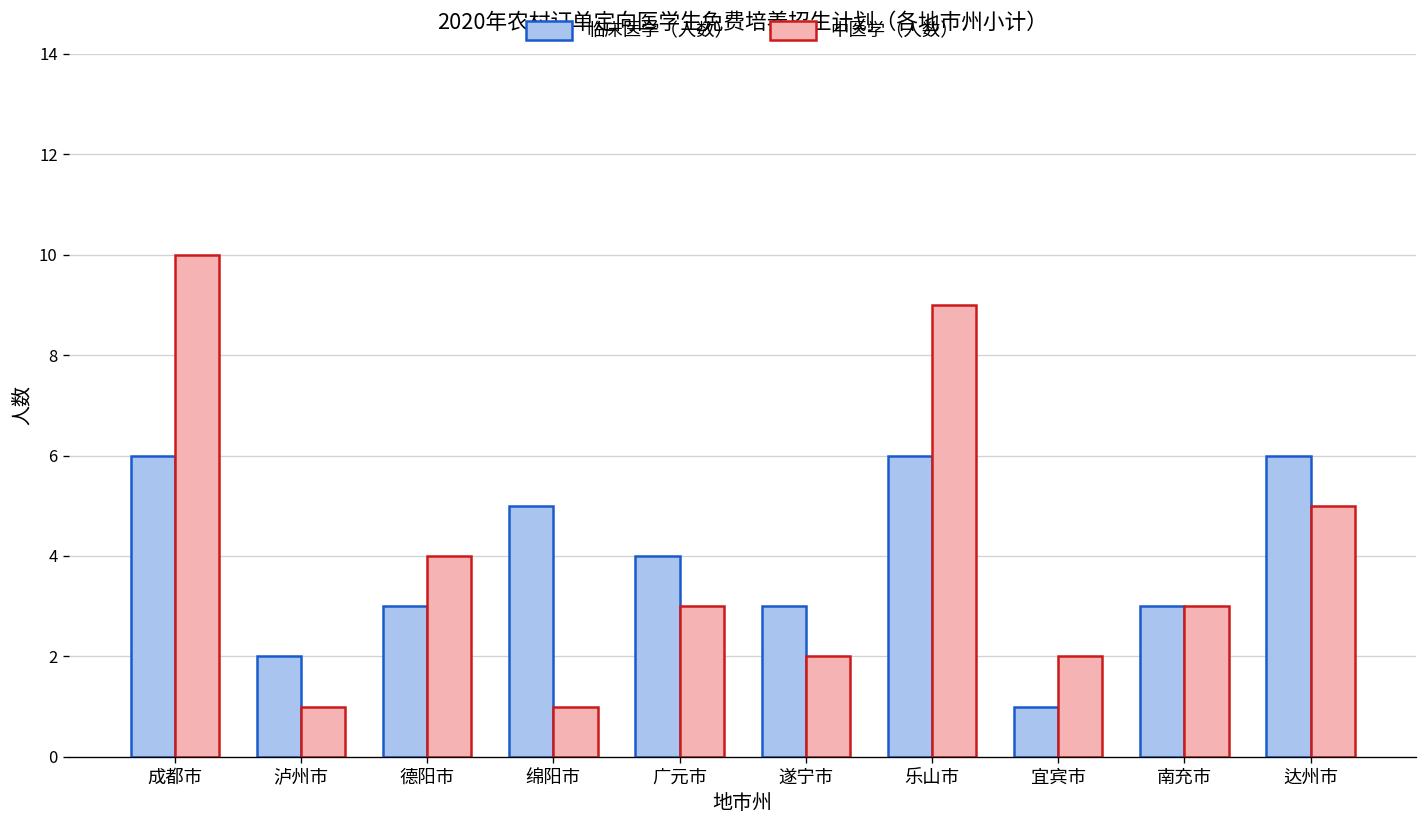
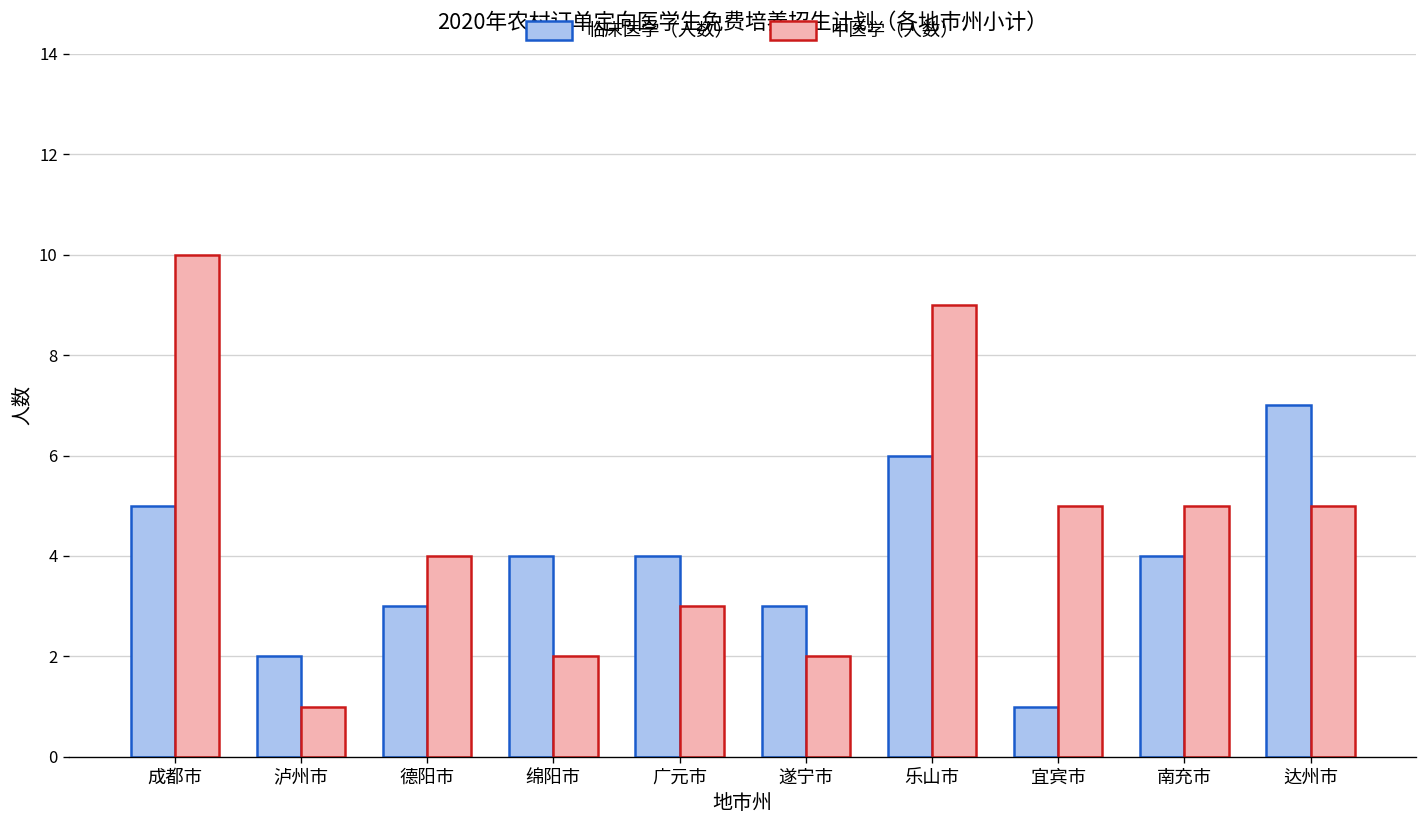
临床医学（人数）, 成都市: 6 -> 5
临床医学（人数）, 绵阳市: 5 -> 4
中医学（人数）, 绵阳市: 1 -> 2
中医学（人数）, 宜宾市: 2 -> 5
临床医学（人数）, 南充市: 3 -> 4
中医学（人数）, 南充市: 3 -> 5
临床医学（人数）, 达州市: 6 -> 7
